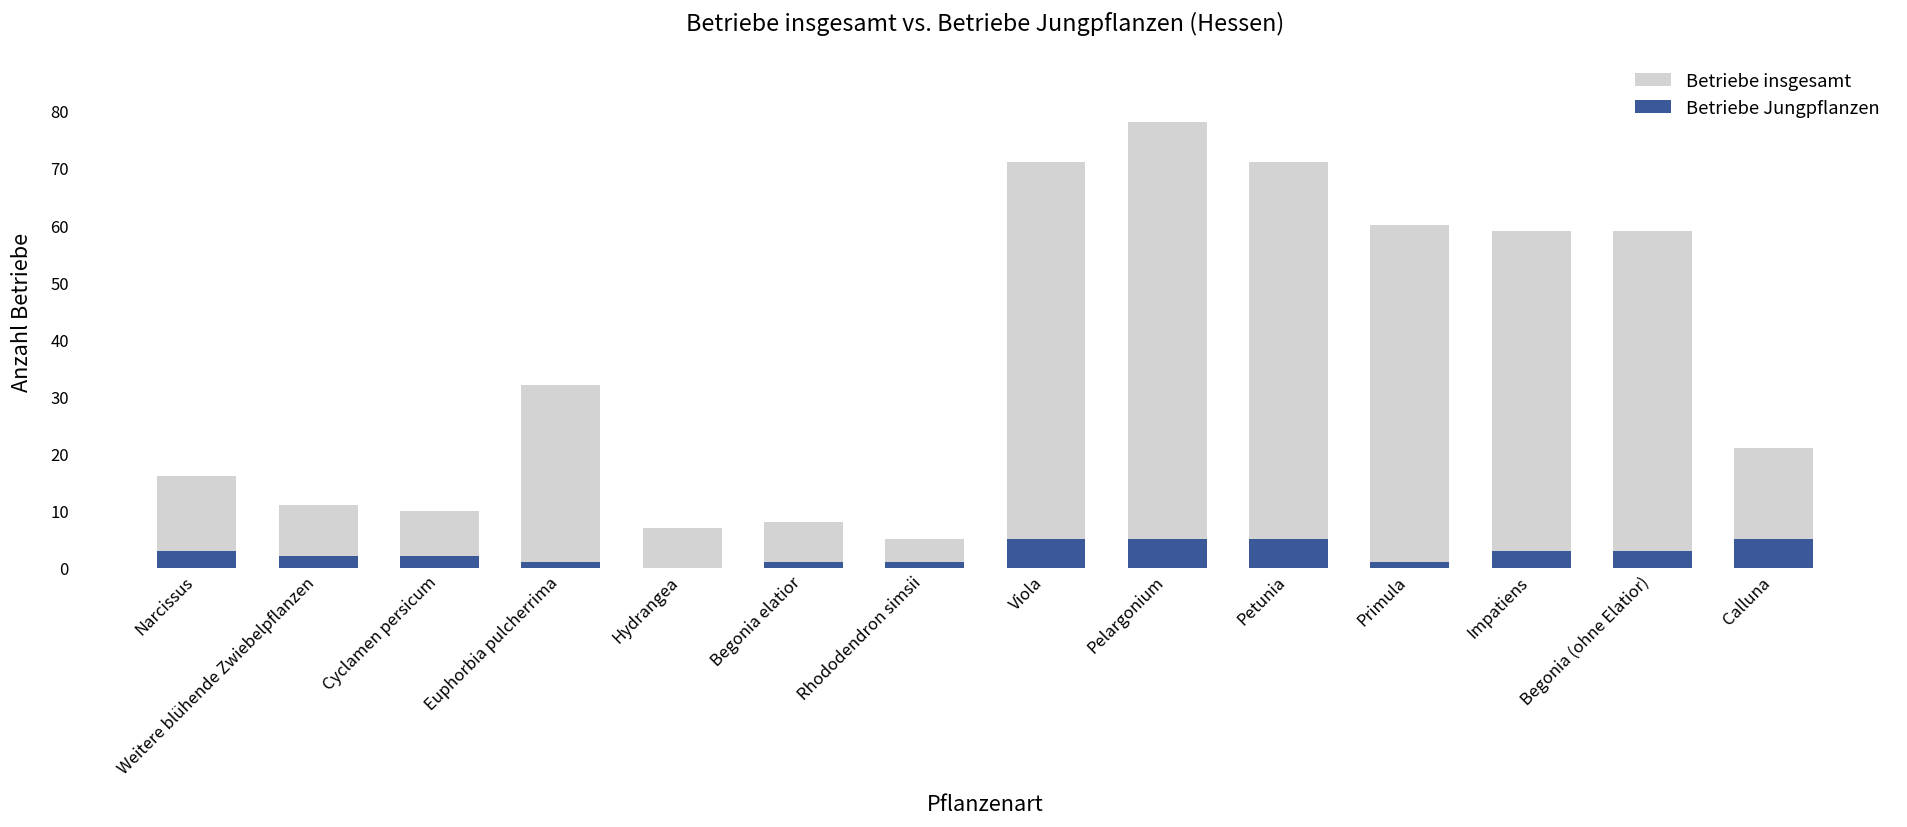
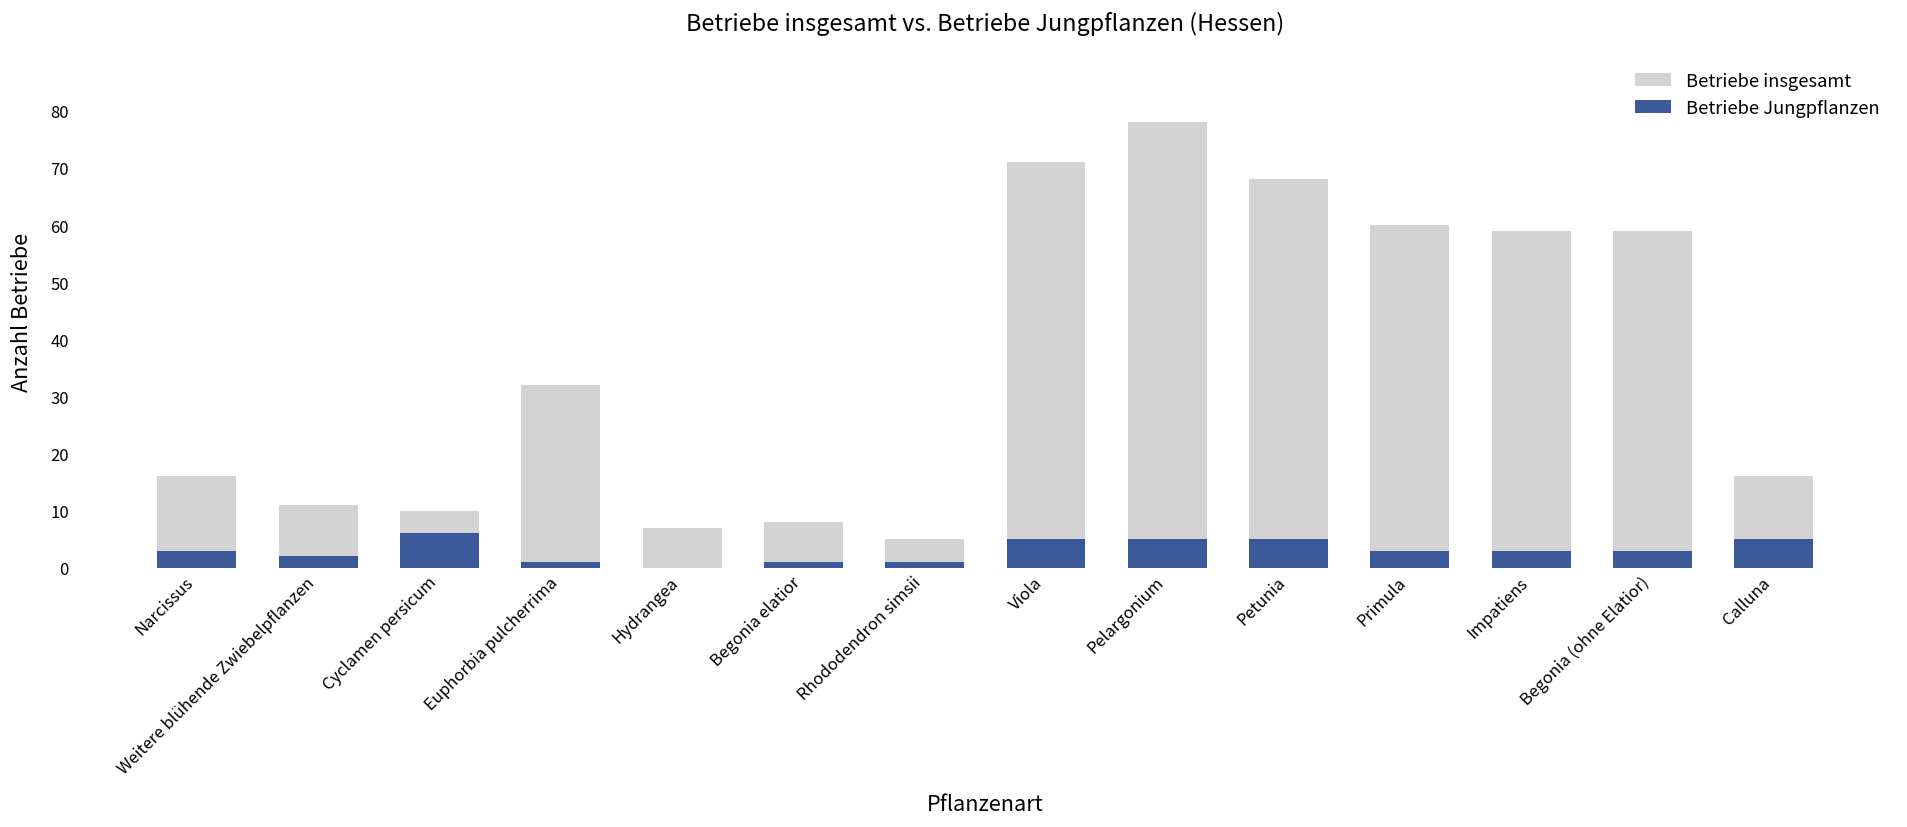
Betriebe Jungpflanzen, Cyclamen persicum: 2 -> 6
Betriebe insgesamt, Petunia: 71 -> 68
Betriebe Jungpflanzen, Primula: 1 -> 3
Betriebe insgesamt, Calluna: 21 -> 16
